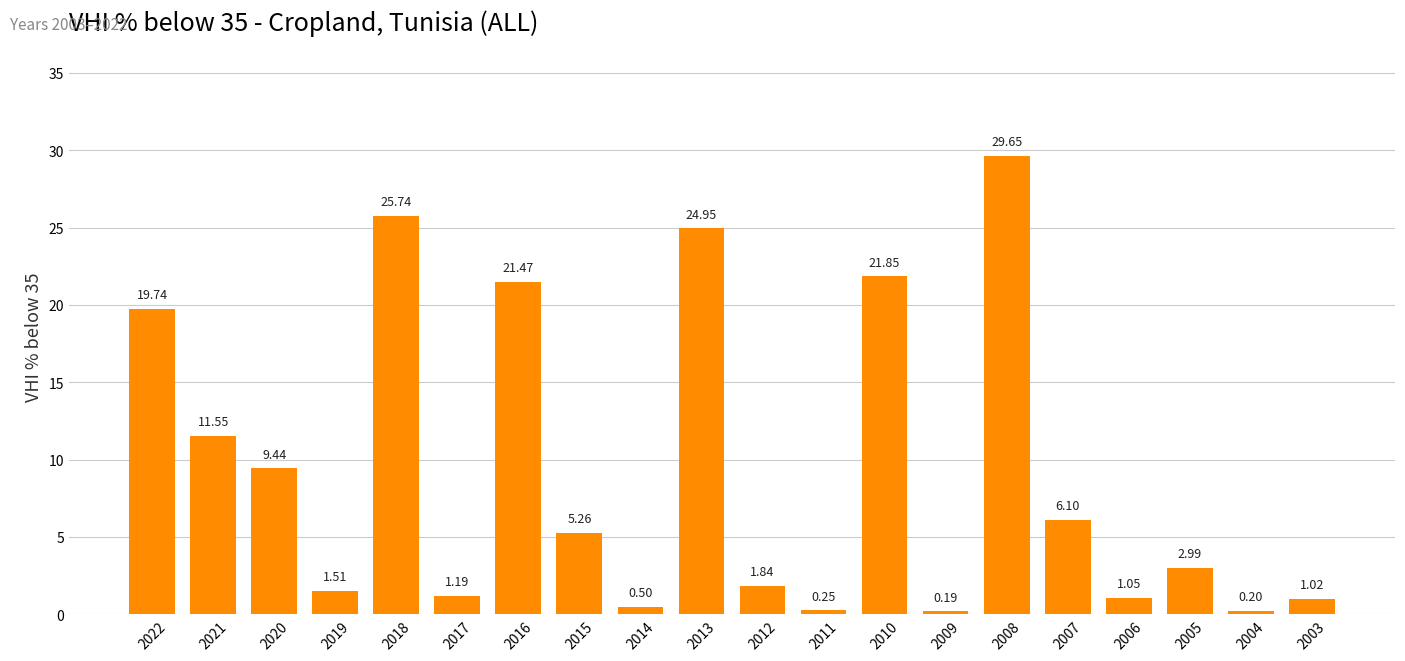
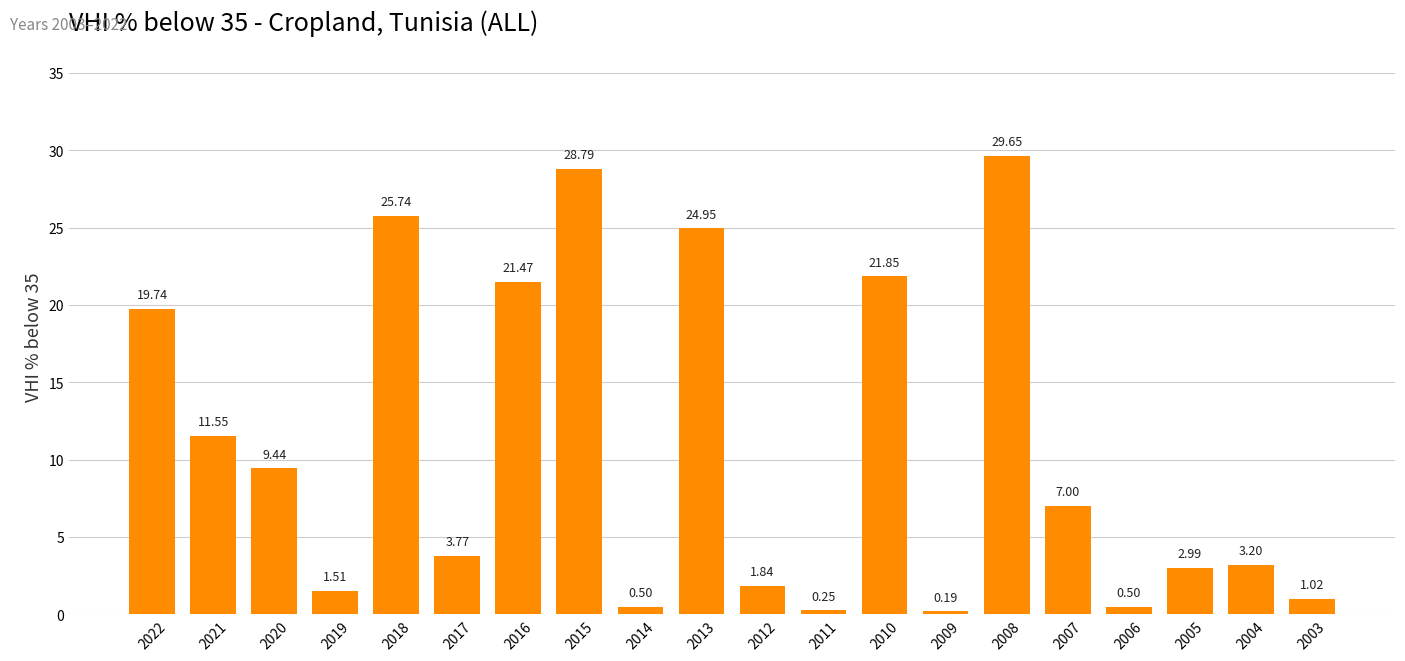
2017: 1.19 -> 3.77
2015: 5.26 -> 28.79
2007: 6.10 -> 7.00
2006: 1.05 -> 0.50
2004: 0.20 -> 3.20
